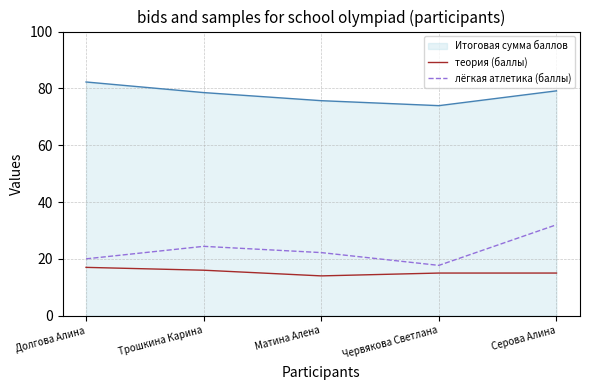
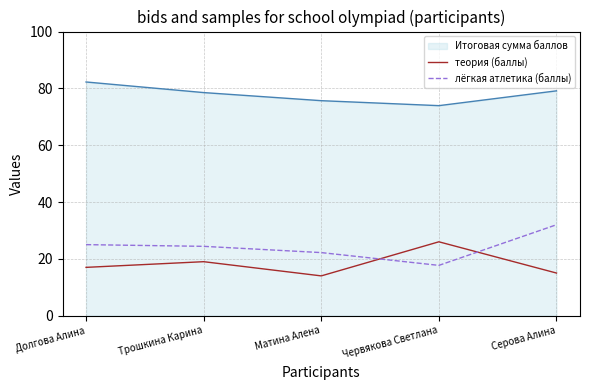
лёгкая атлетика (баллы), Долгова Алина: 20 -> 25
теория (баллы), Трошкина Карина: 16 -> 19
теория (баллы), Червякова Светлана: 15 -> 26
